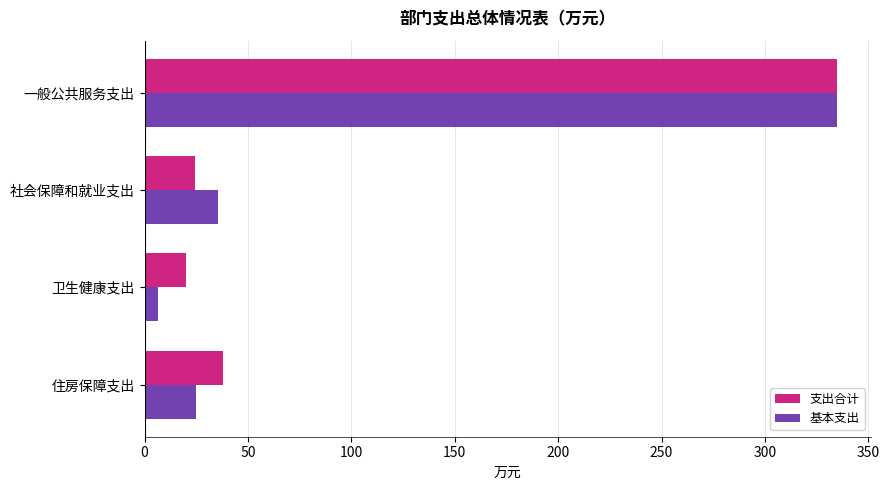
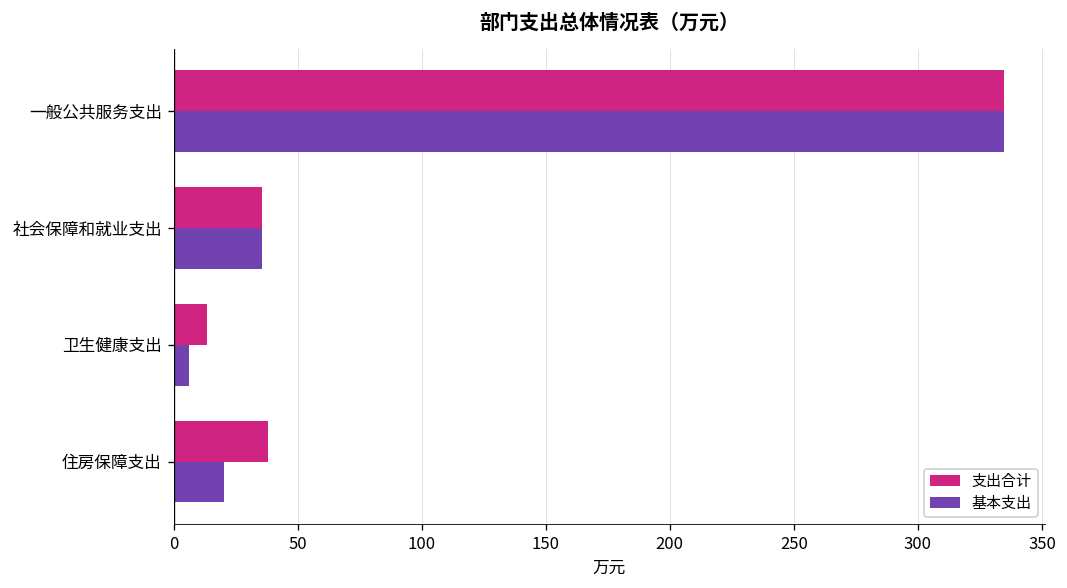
支出合计, 社会保障和就业支出: 24 -> 36
支出合计, 卫生健康支出: 20 -> 14
基本支出, 住房保障支出: 25 -> 20
